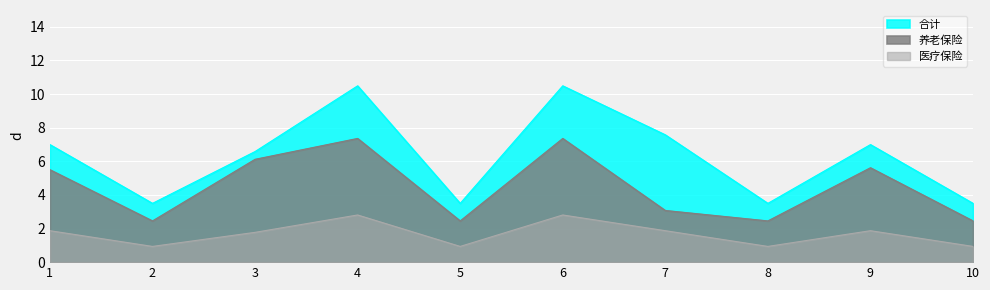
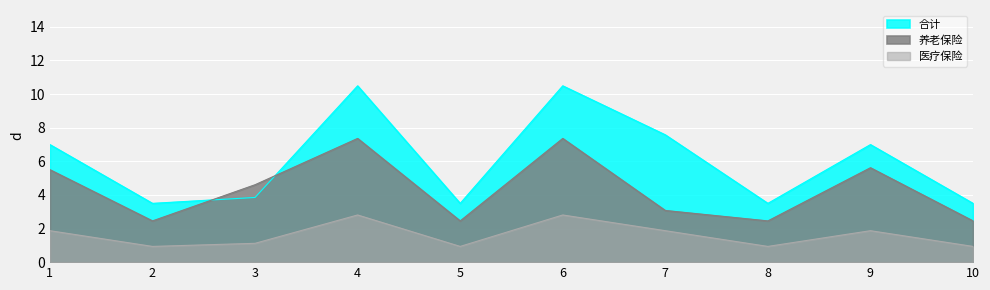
合计, 3: 6.6 -> 3.8
养老保险, 3: 6.1 -> 4.6
医疗保险, 3: 1.8 -> 1.1
